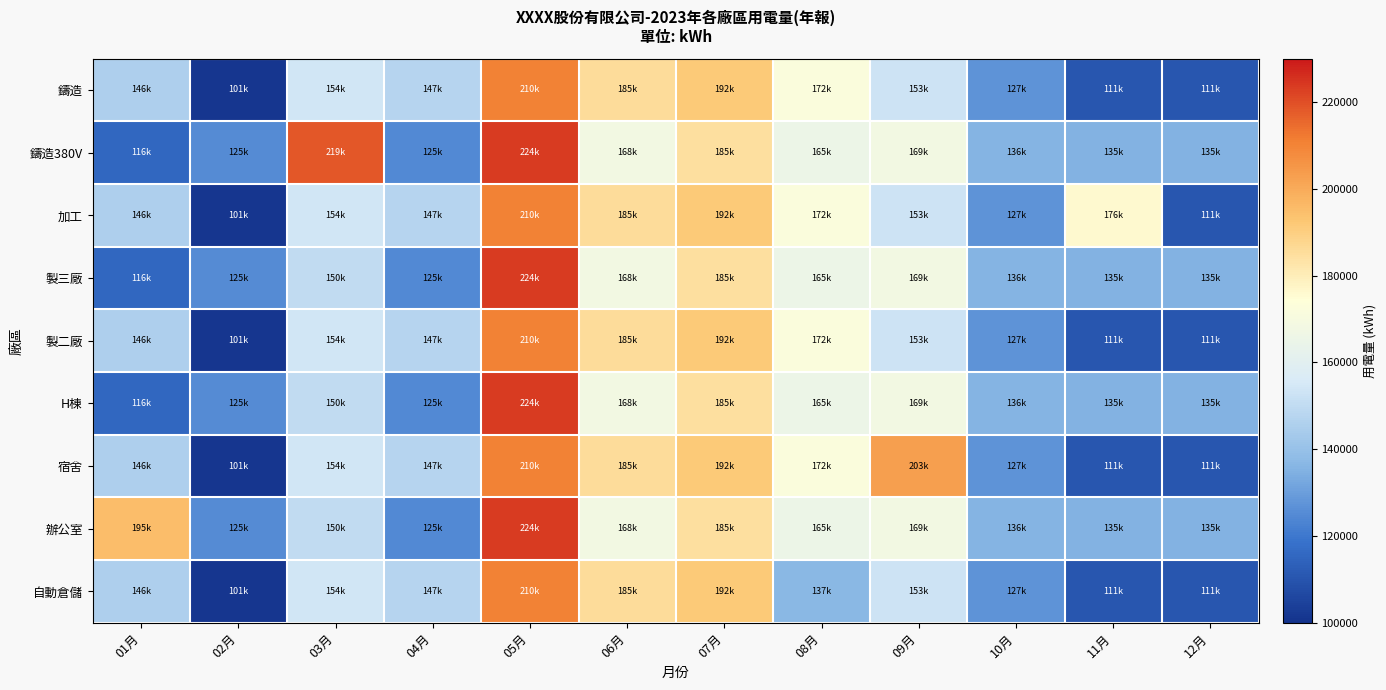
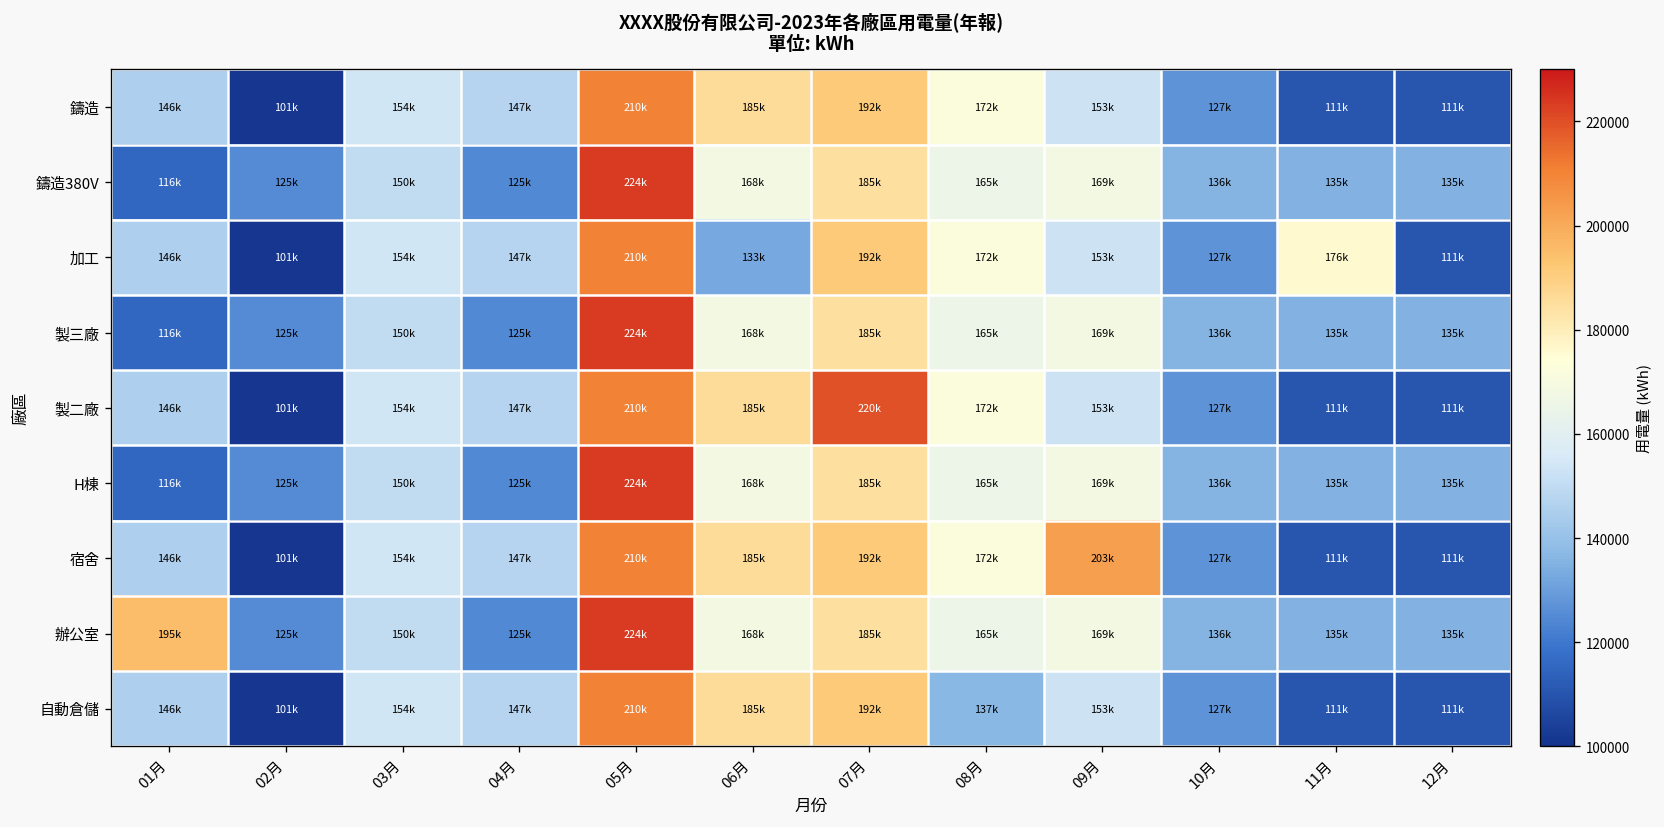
鑄造380V, 03月: 219k -> 150k
加工, 06月: 185k -> 133k
製二廠, 07月: 192k -> 220k
